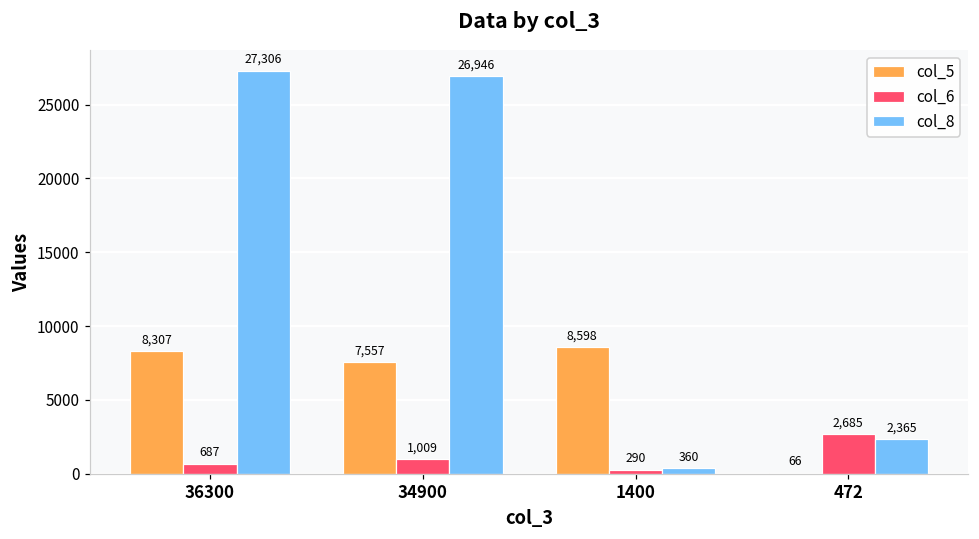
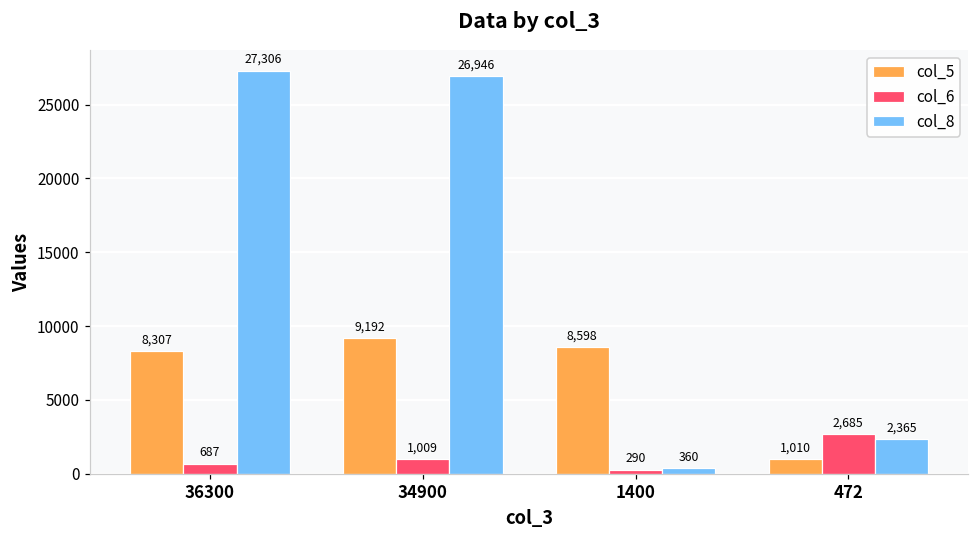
col_5, 34900: 7,557 -> 9,192
col_5, 472: 66 -> 1,010
